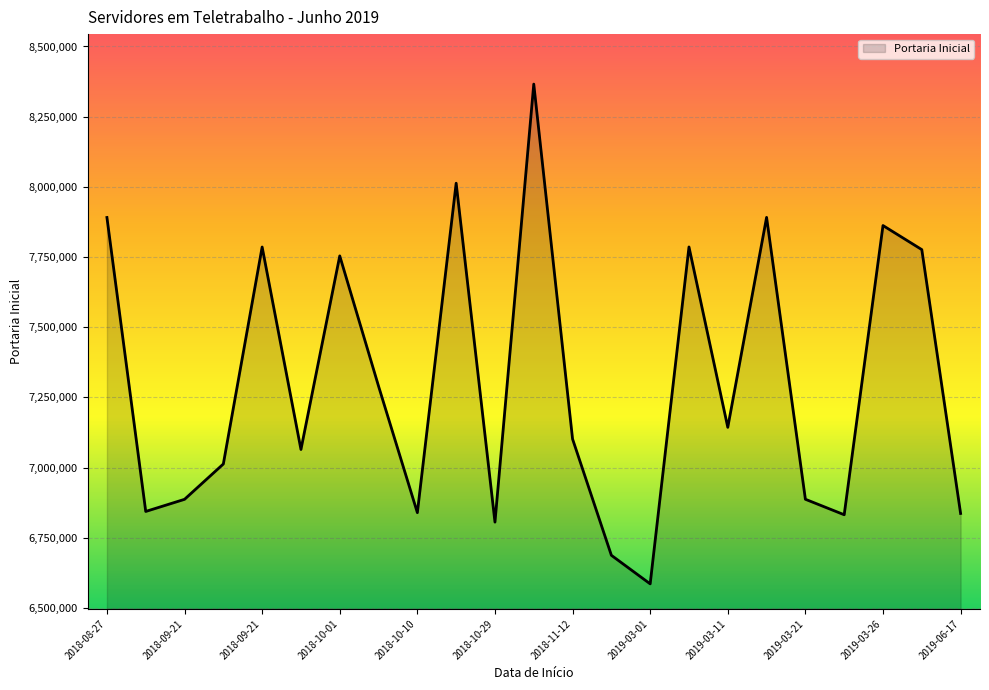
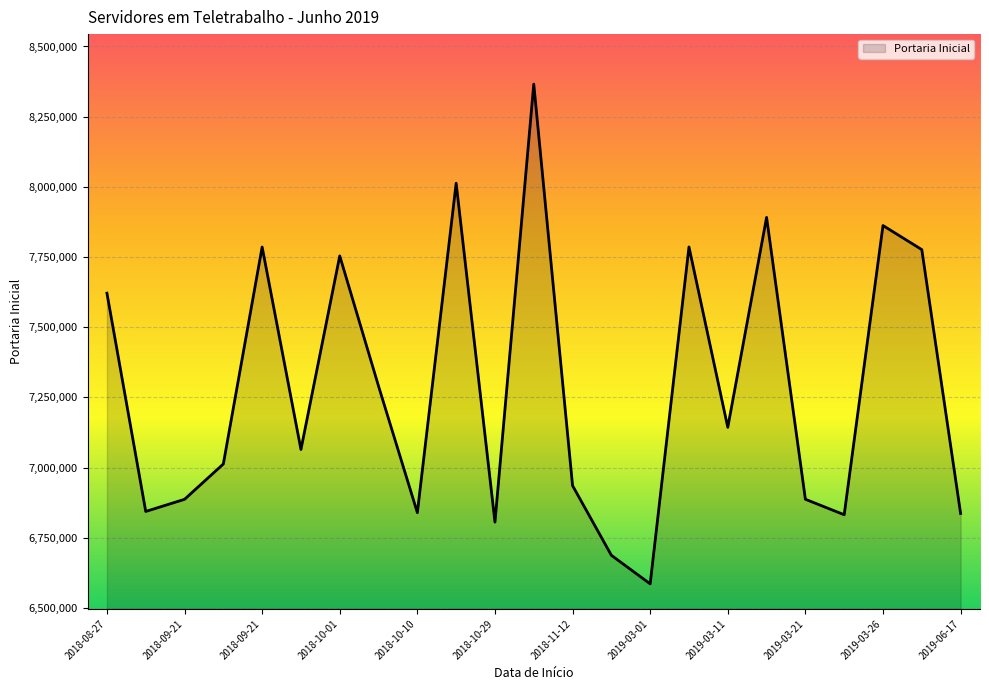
2018-08-27: 7,890,000 -> 7,620,000
2018-11-12: 7,100,000 -> 6,940,000
